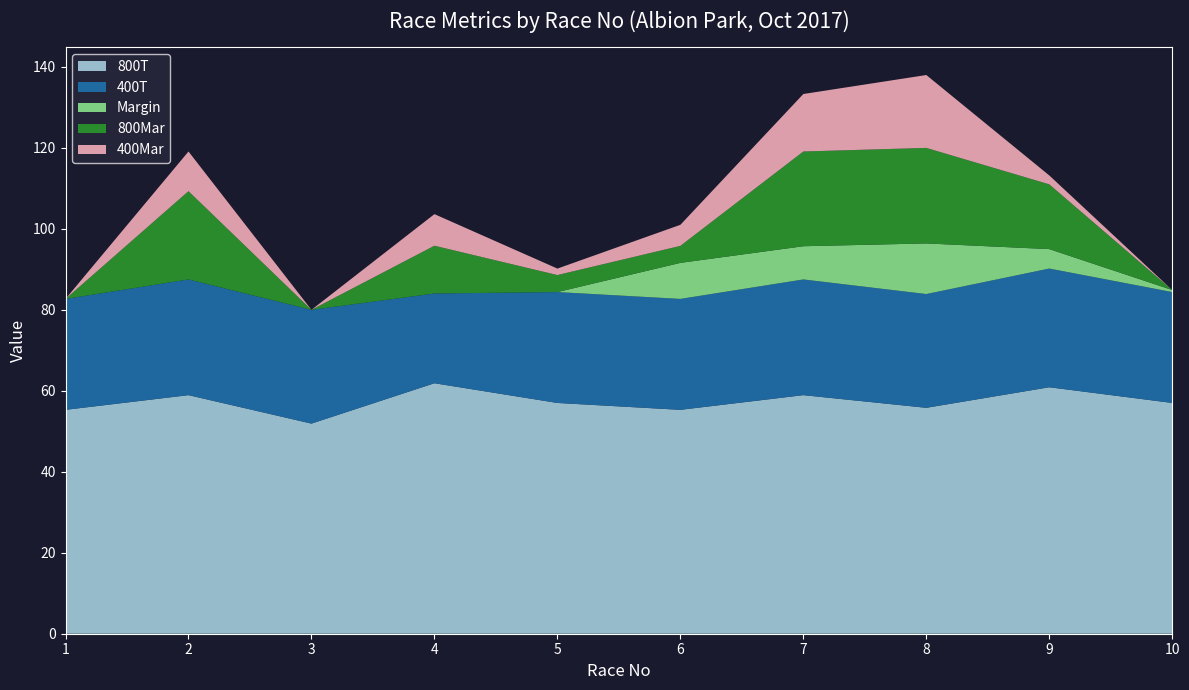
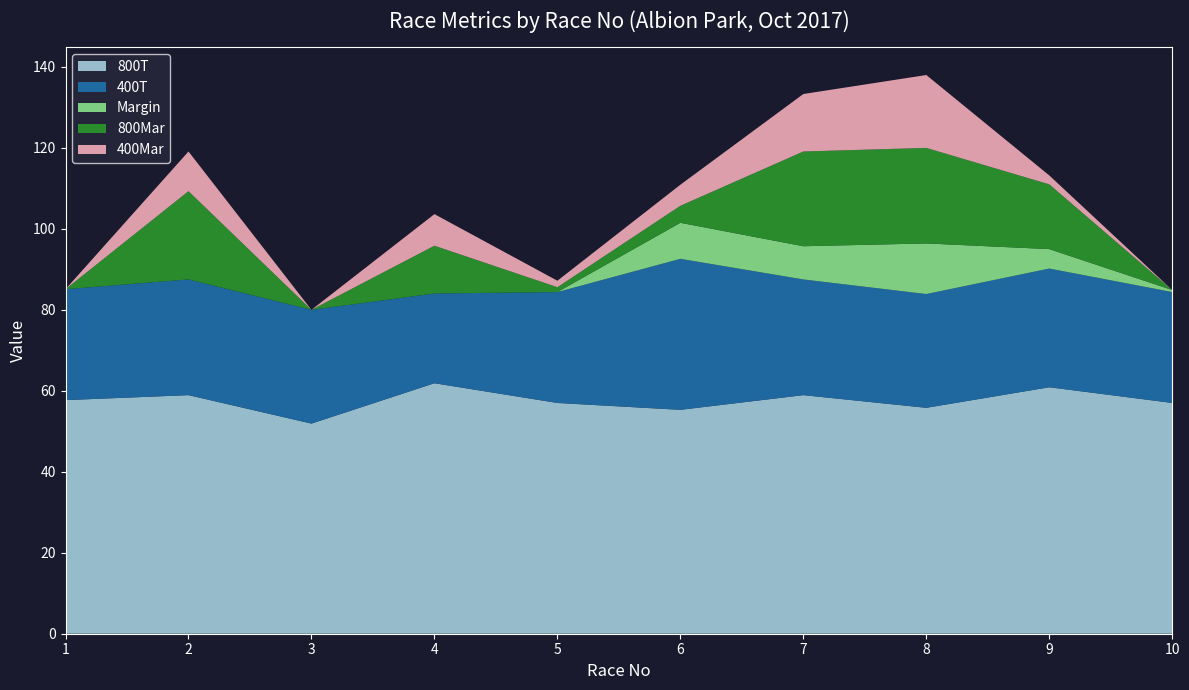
800T, 1: 55 -> 58
800Mar, 5: 4 -> 1
400T, 6: 27 -> 37
